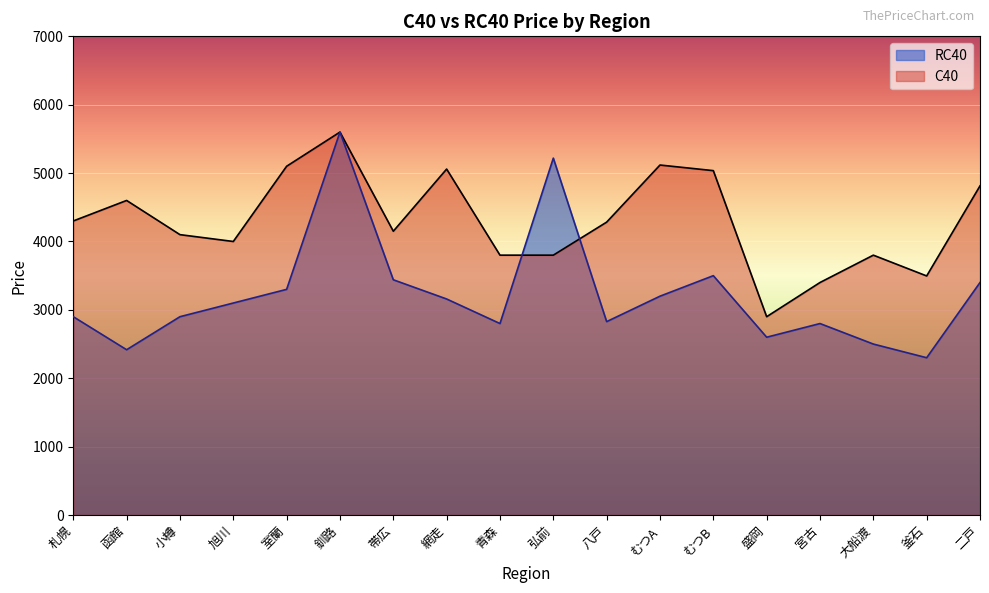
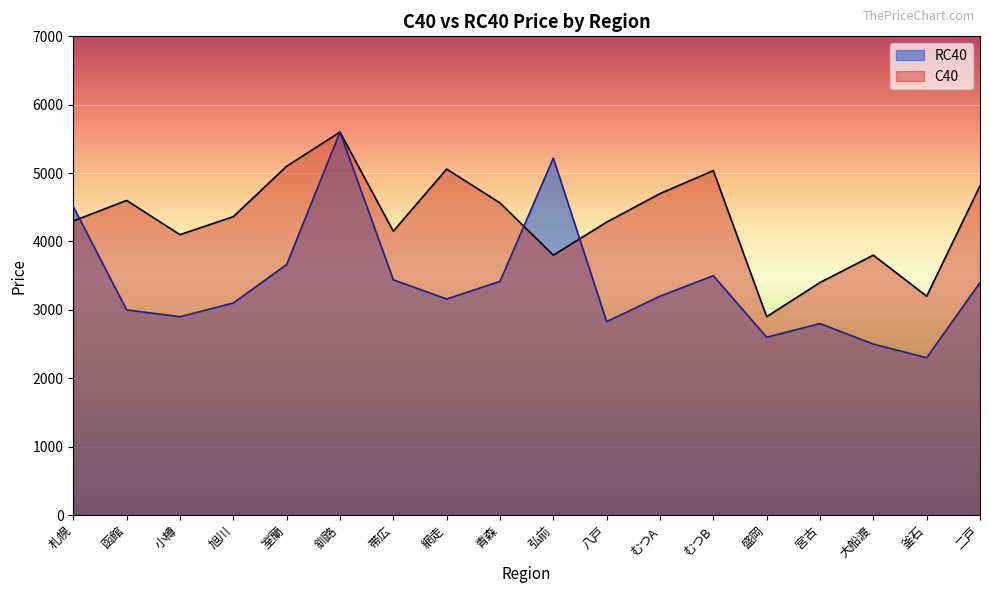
RC40, 札幌: 2900 -> 4500
RC40, 函館: 2400 -> 3000
C40, 旭川: 4000 -> 4400
RC40, 室蘭: 3300 -> 3700
RC40, 青森: 2800 -> 3400
C40, 青森: 3800 -> 4600
C40, むつA: 5100 -> 4700
C40, 釜石: 3500 -> 3200
